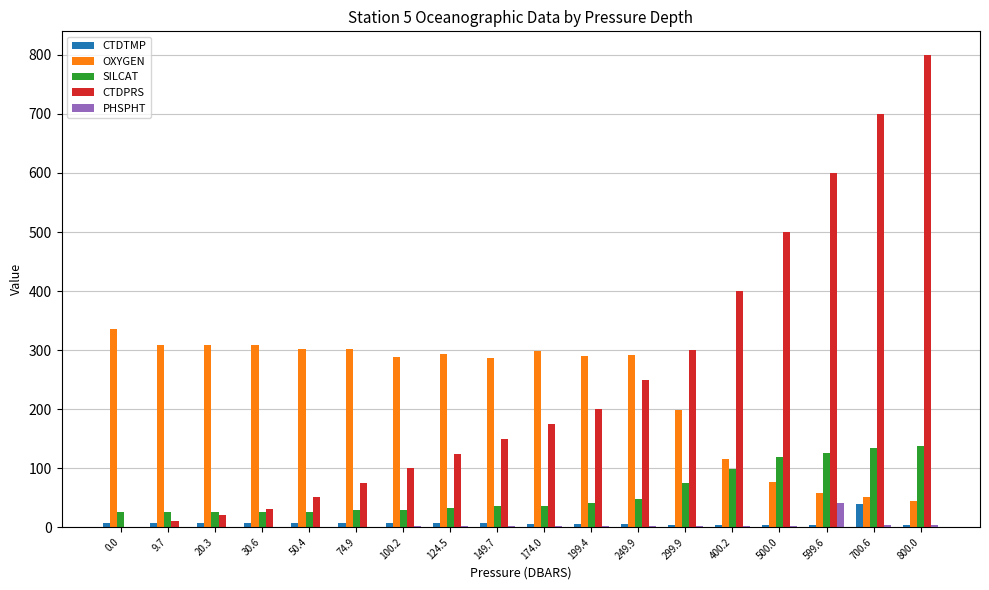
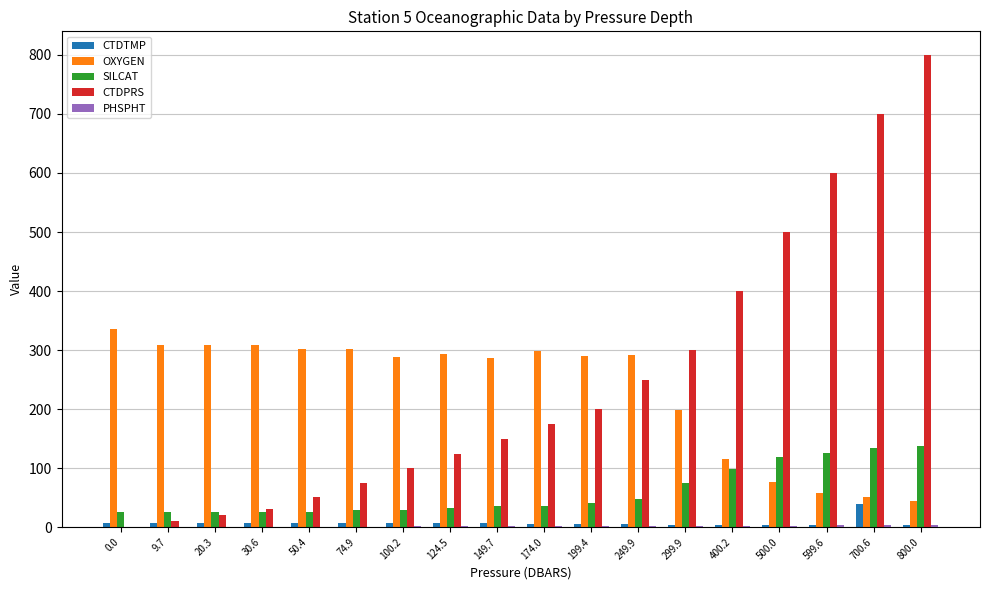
PHSPHT, 599.6: 40 -> 0
